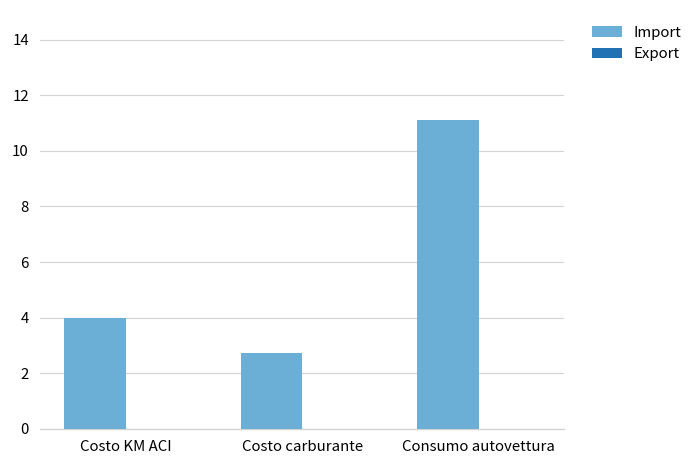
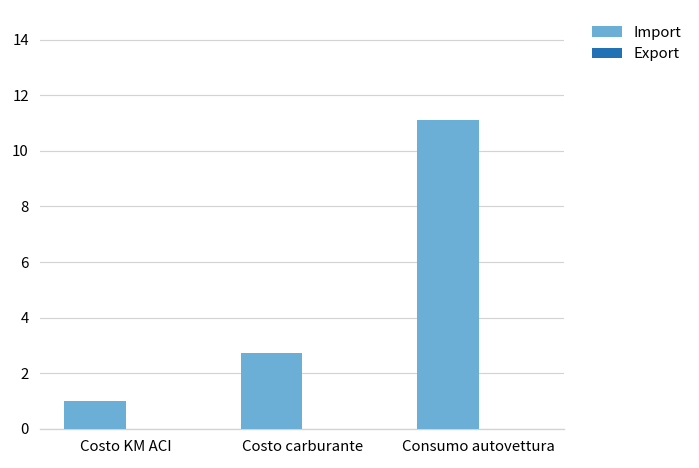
Import, Costo KM ACI: 4 -> 1
